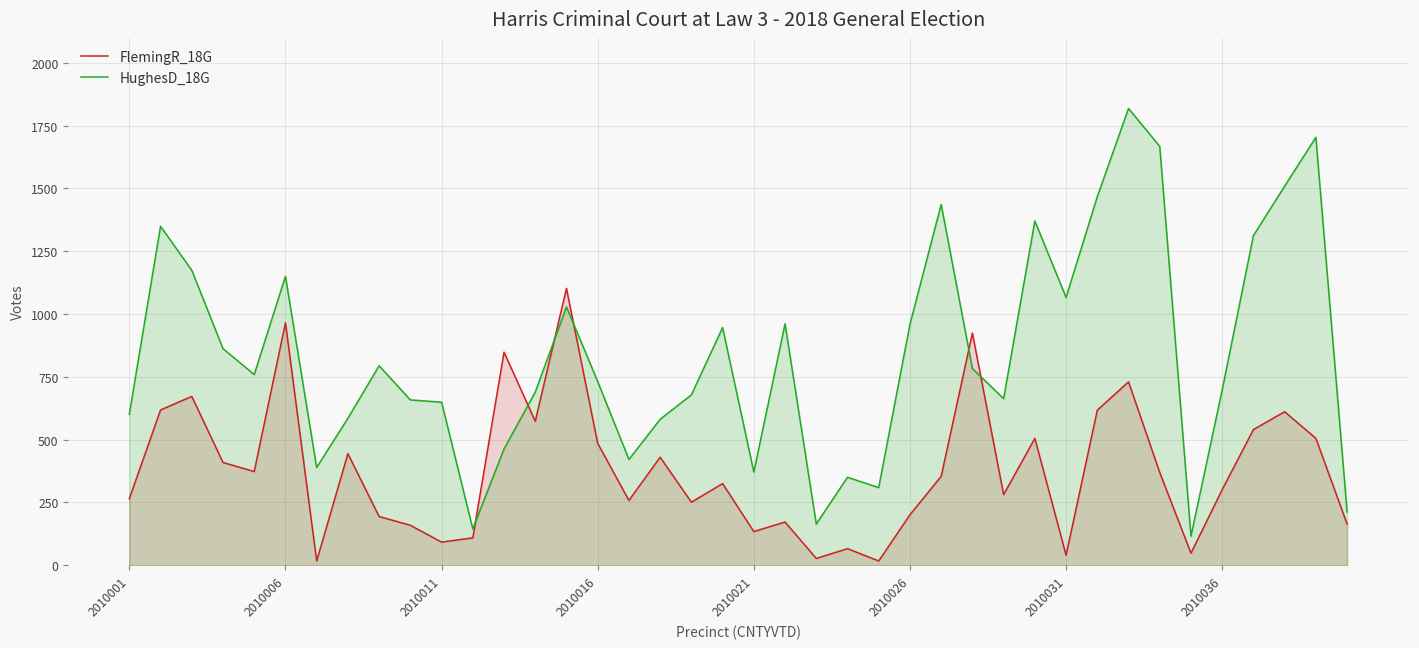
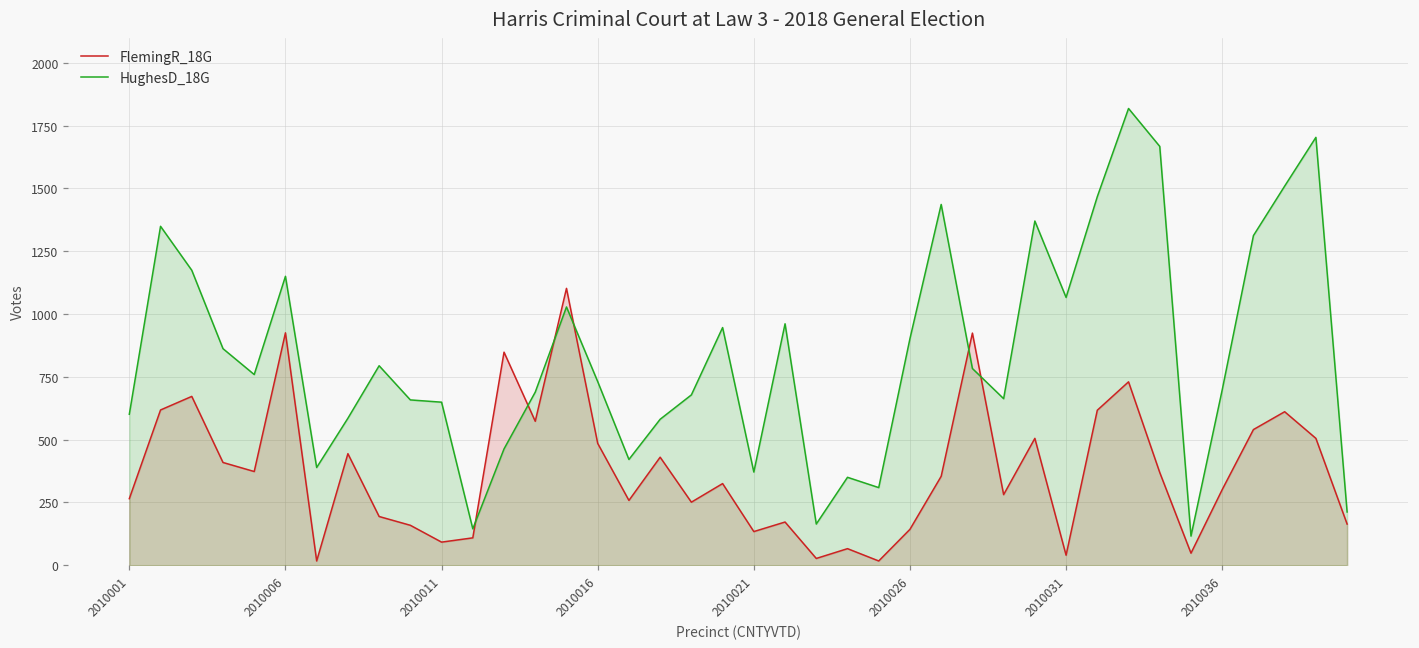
FlemingR_18G, 2010006: 970 -> 930
FlemingR_18G, 2010026: 200 -> 140
HughesD_18G, 2010026: 960 -> 900
